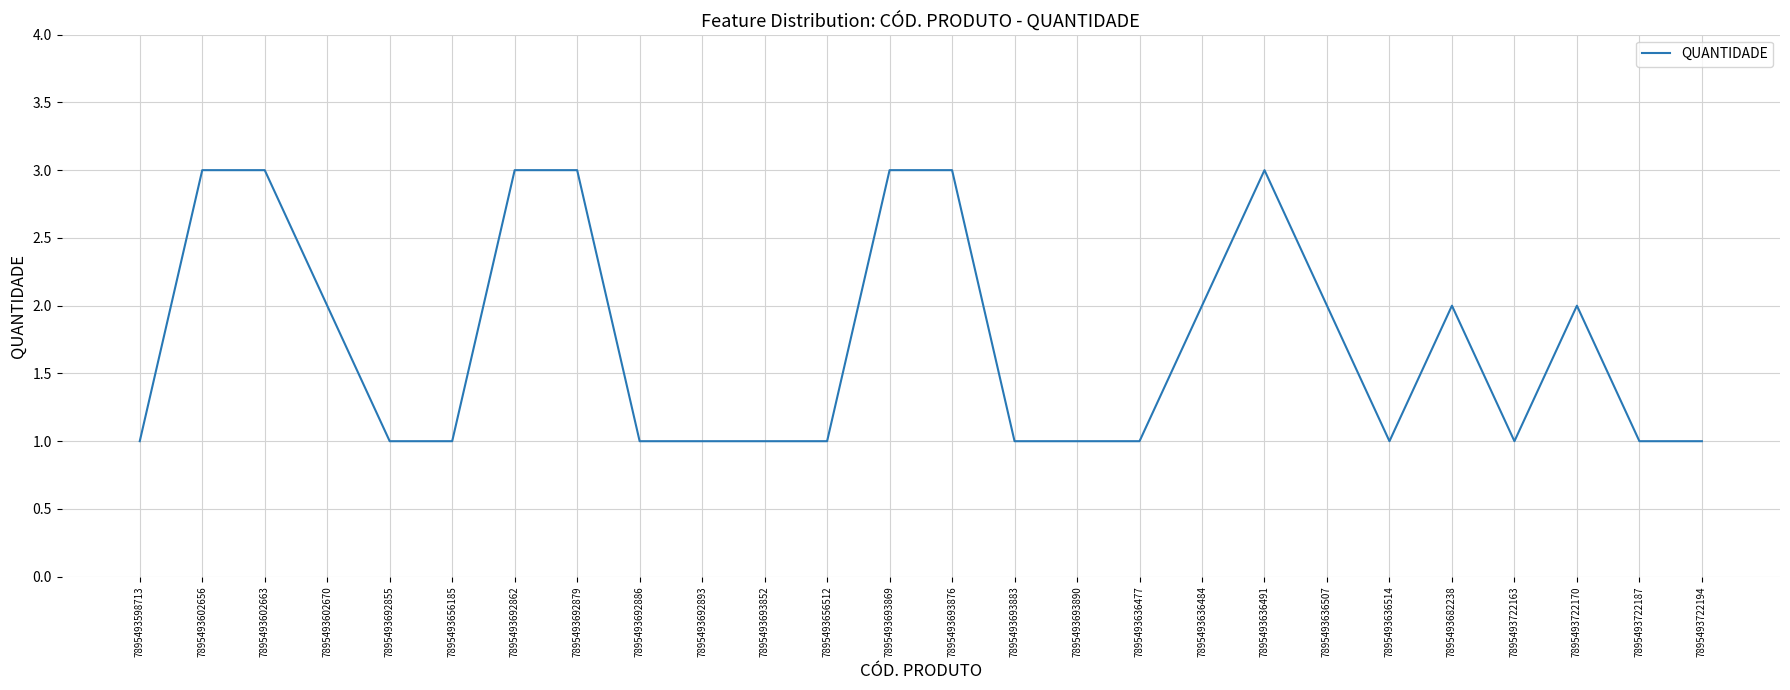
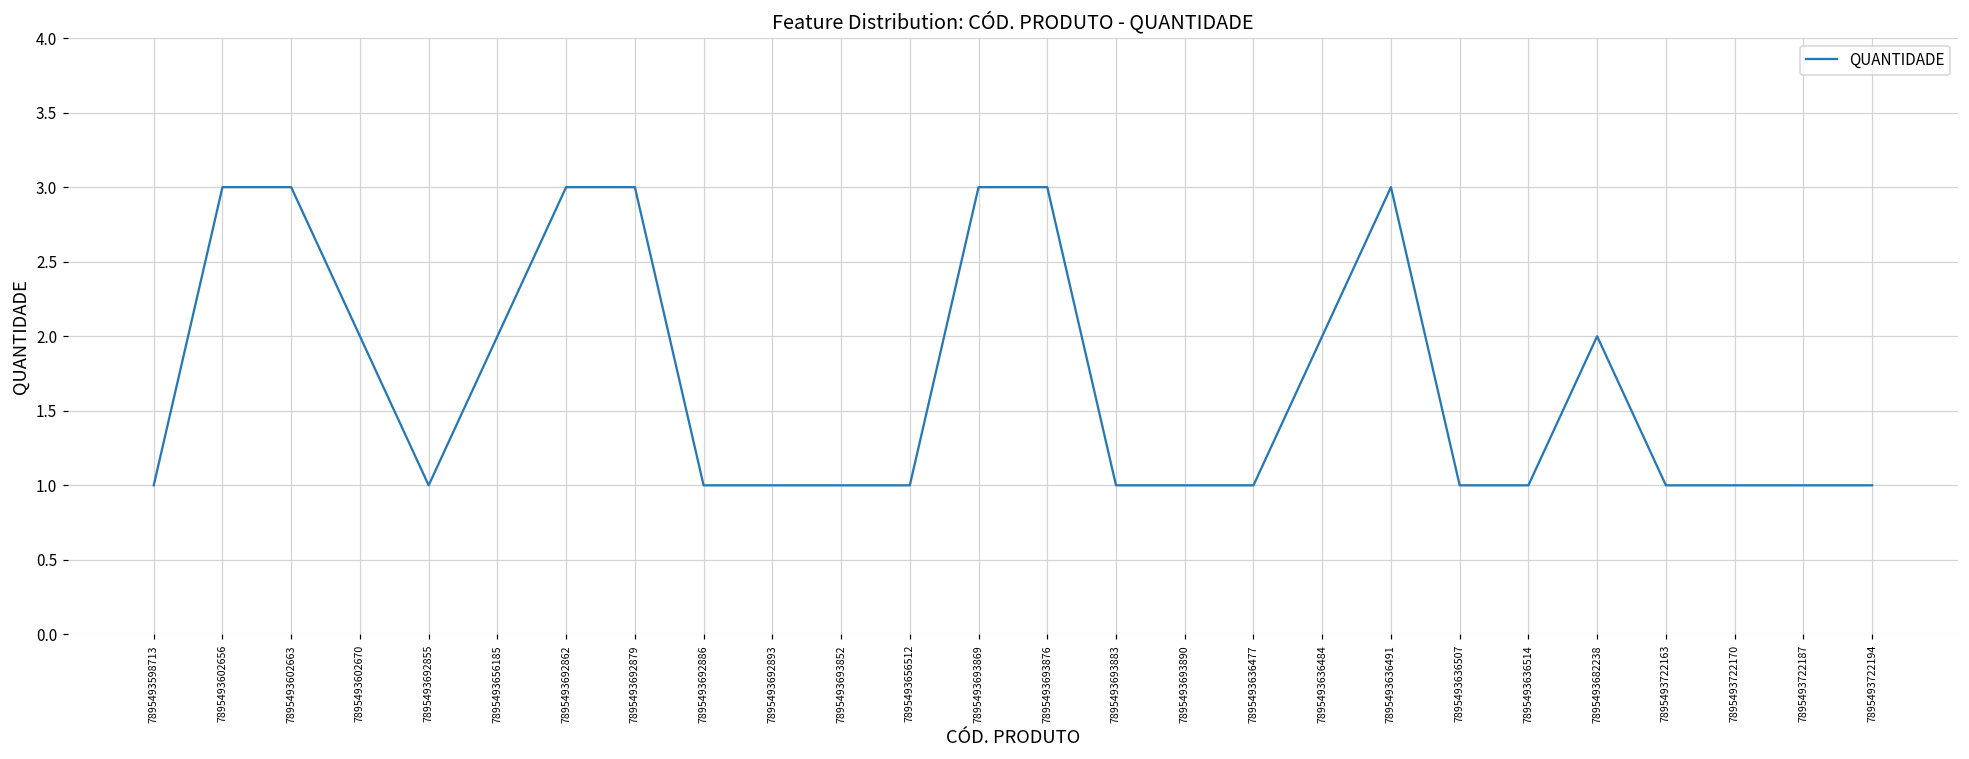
7895493656185: 1 -> 2
7895493636507: 2 -> 1
7895493722170: 2 -> 1
